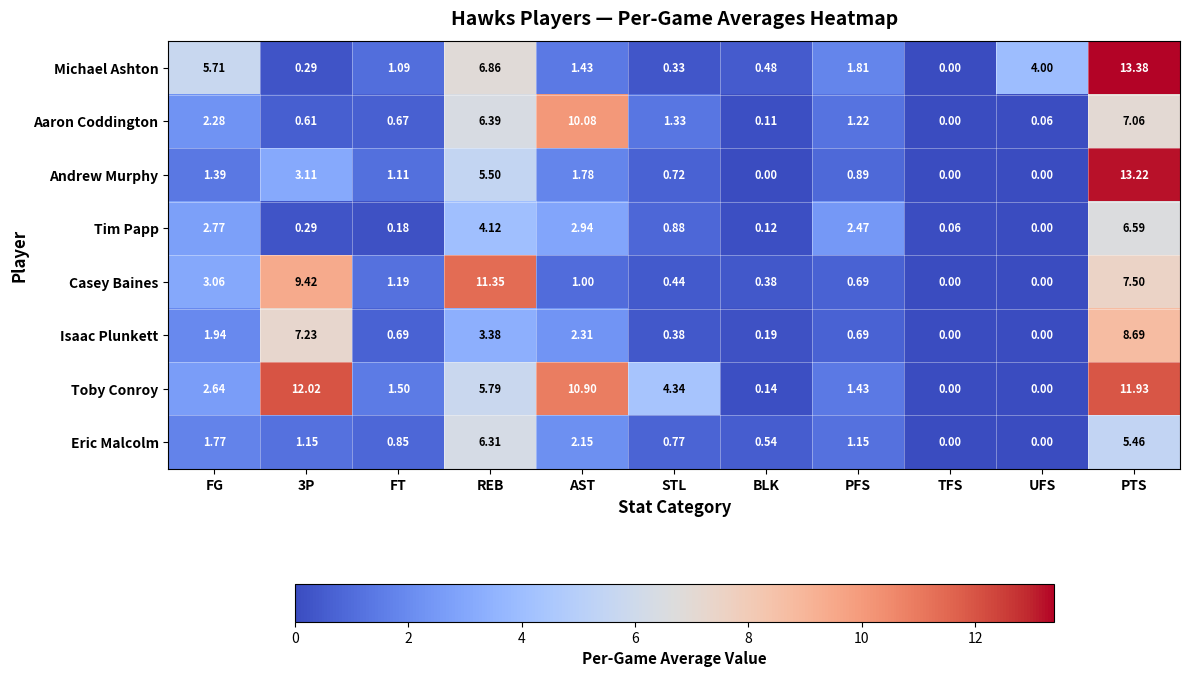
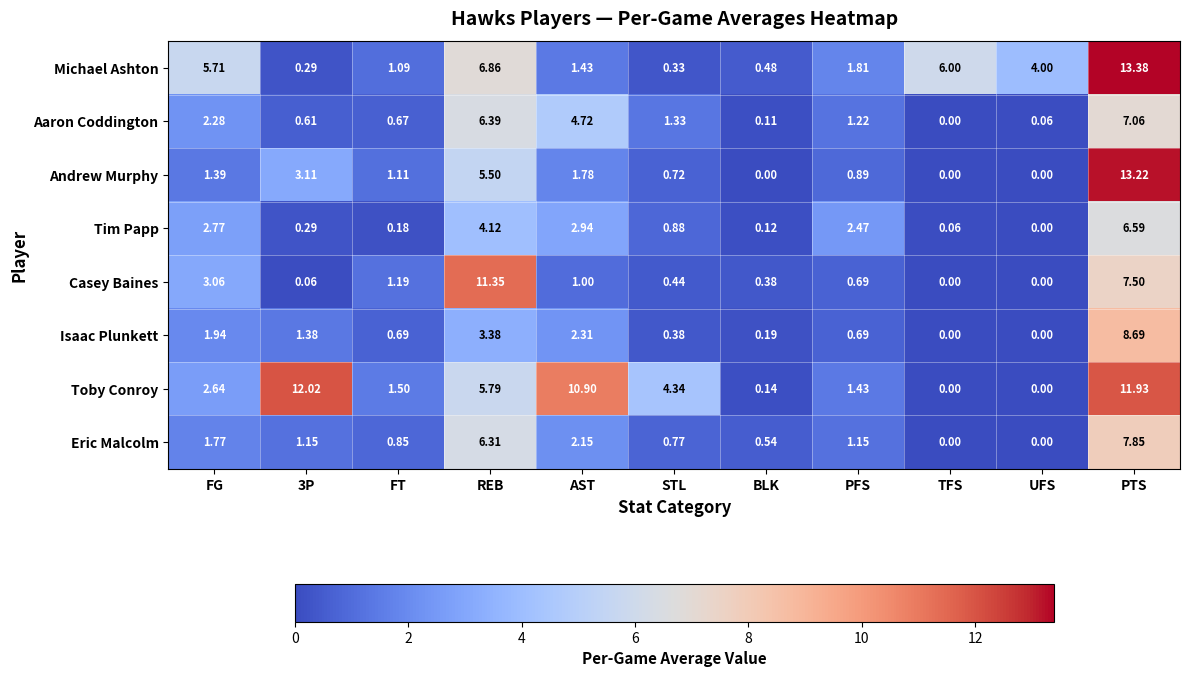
Michael Ashton, TFS: 0.00 -> 6.00
Aaron Coddington, AST: 10.08 -> 4.72
Casey Baines, 3P: 9.42 -> 0.06
Isaac Plunkett, 3P: 7.23 -> 1.38
Eric Malcolm, PTS: 5.46 -> 7.85
